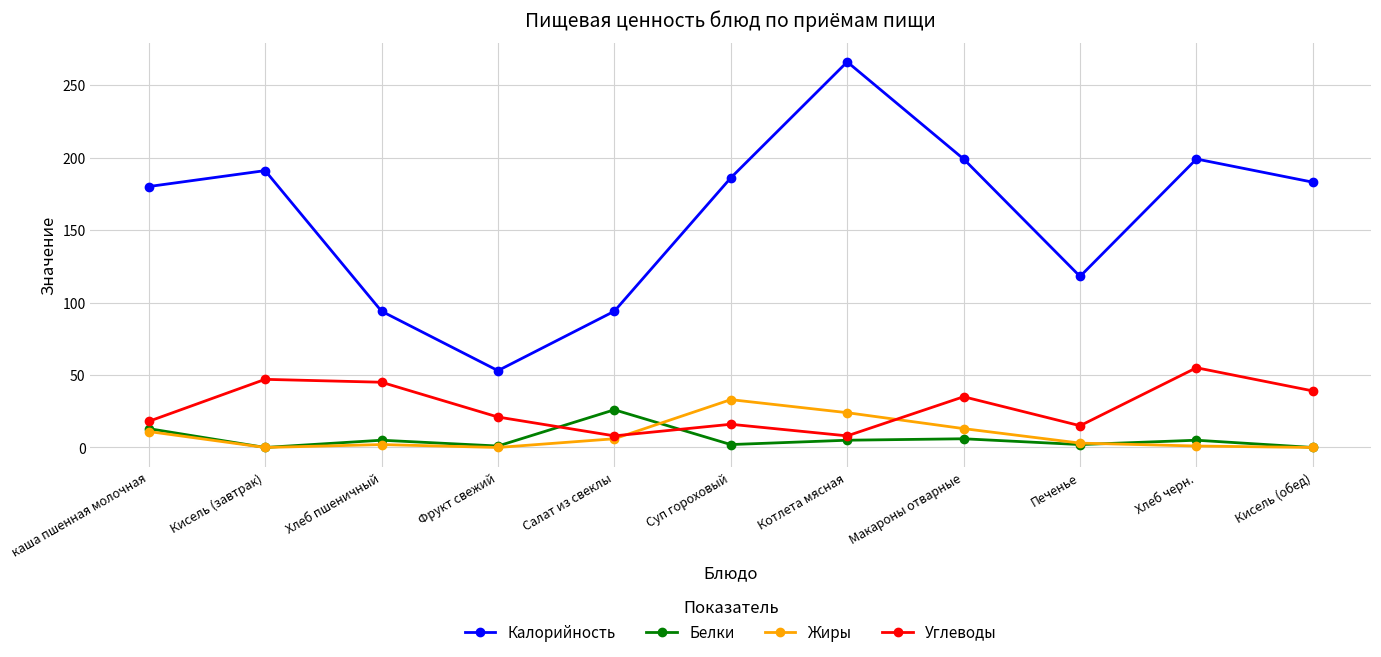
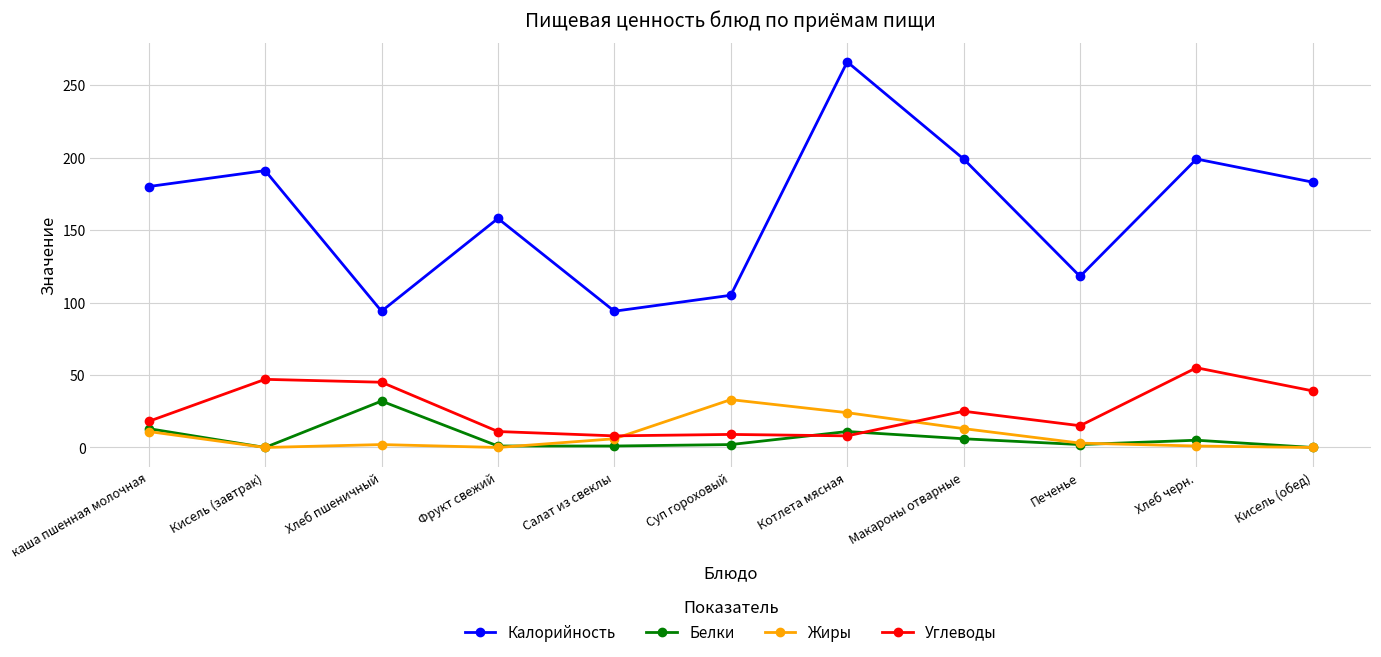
Белки, Хлеб пшеничный: 5 -> 32
Калорийность, Фрукт свежий: 53 -> 158
Углеводы, Фрукт свежий: 21 -> 11
Белки, Салат из свеклы: 26 -> 1
Калорийность, Суп гороховый: 186 -> 105
Углеводы, Суп гороховый: 16 -> 9
Белки, Котлета мясная: 5 -> 11
Углеводы, Макароны отварные: 35 -> 25
